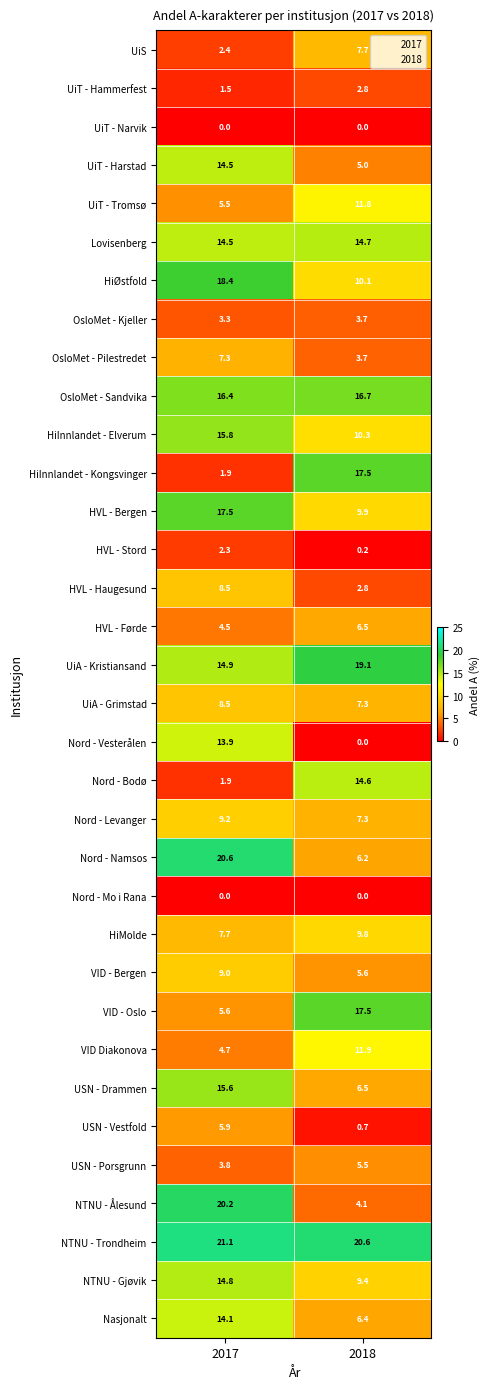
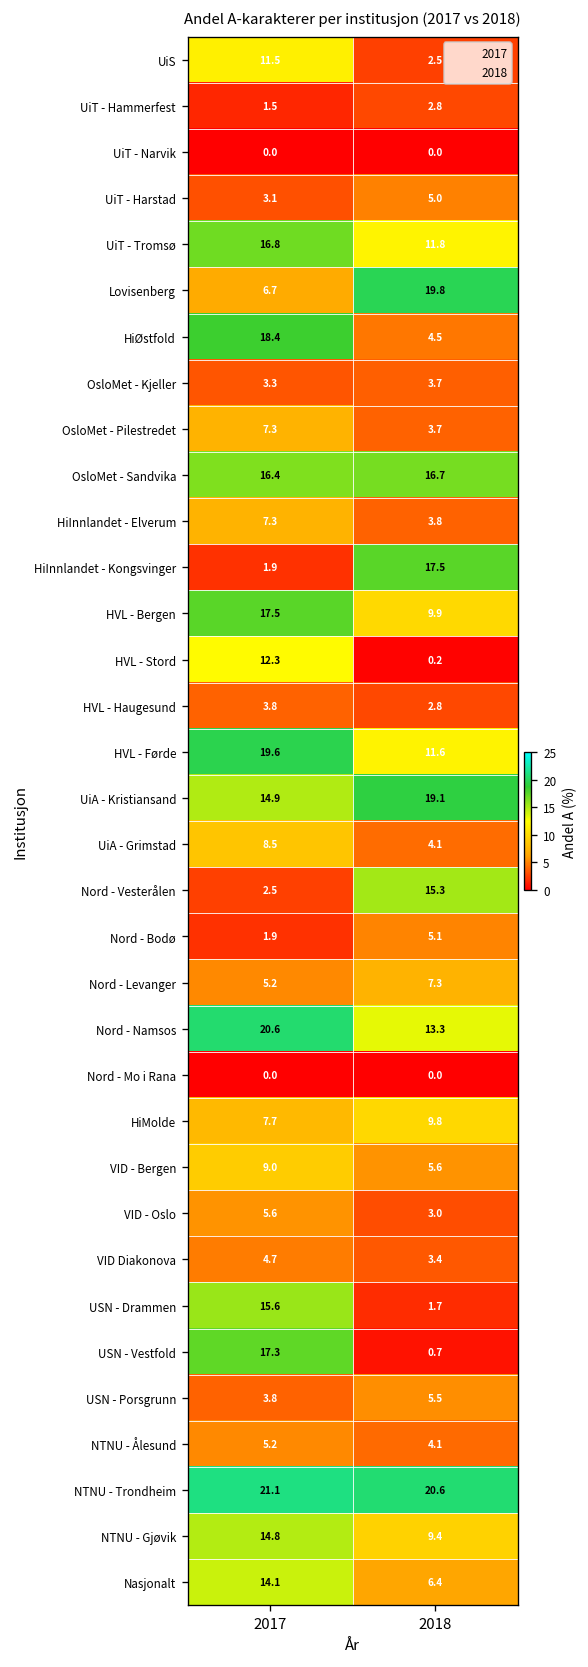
UiS, 2017: 2.4 -> 11.5
UiS, 2018: 7.7 -> 2.5
UiT - Harstad, 2017: 14.5 -> 3.1
UiT - Tromsø, 2017: 5.5 -> 16.8
Lovisenberg, 2017: 14.5 -> 6.7
Lovisenberg, 2018: 14.7 -> 19.8
HiØstfold, 2018: 10.1 -> 4.5
HiInnlandet - Elverum, 2017: 15.8 -> 7.3
HiInnlandet - Elverum, 2018: 10.3 -> 3.8
HVL - Stord, 2017: 2.3 -> 12.3
HVL - Haugesund, 2017: 8.5 -> 3.8
HVL - Førde, 2017: 4.5 -> 19.6
HVL - Førde, 2018: 6.5 -> 11.6
UiA - Grimstad, 2018: 7.3 -> 4.1
Nord - Vesterålen, 2017: 13.9 -> 2.5
Nord - Vesterålen, 2018: 0.0 -> 15.3
Nord - Bodø, 2018: 14.6 -> 5.1
Nord - Levanger, 2017: 9.2 -> 5.2
Nord - Namsos, 2018: 6.2 -> 13.3
VID - Oslo, 2018: 17.5 -> 3.0
VID Diakonova, 2018: 11.9 -> 3.4
USN - Drammen, 2018: 6.5 -> 1.7
USN - Vestfold, 2017: 5.9 -> 17.3
NTNU - Ålesund, 2017: 20.2 -> 5.2
